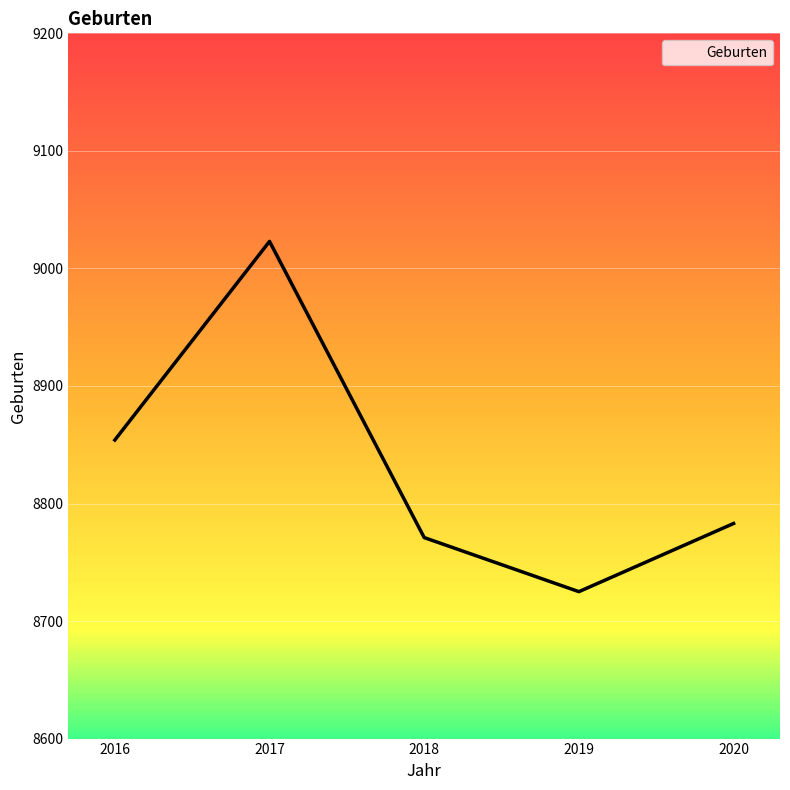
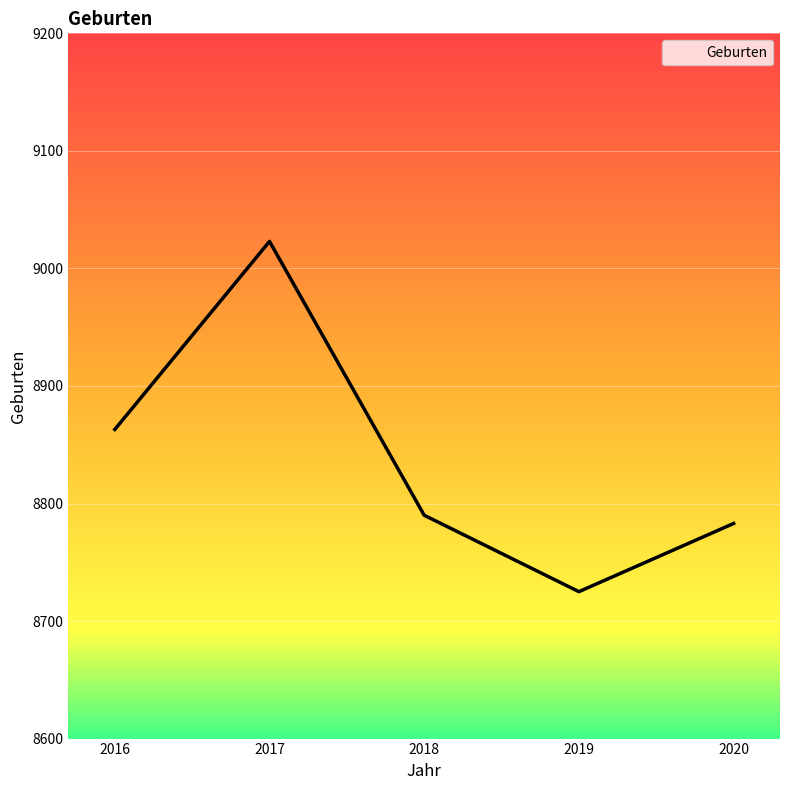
2016: 8854 -> 8863
2018: 8771 -> 8790
